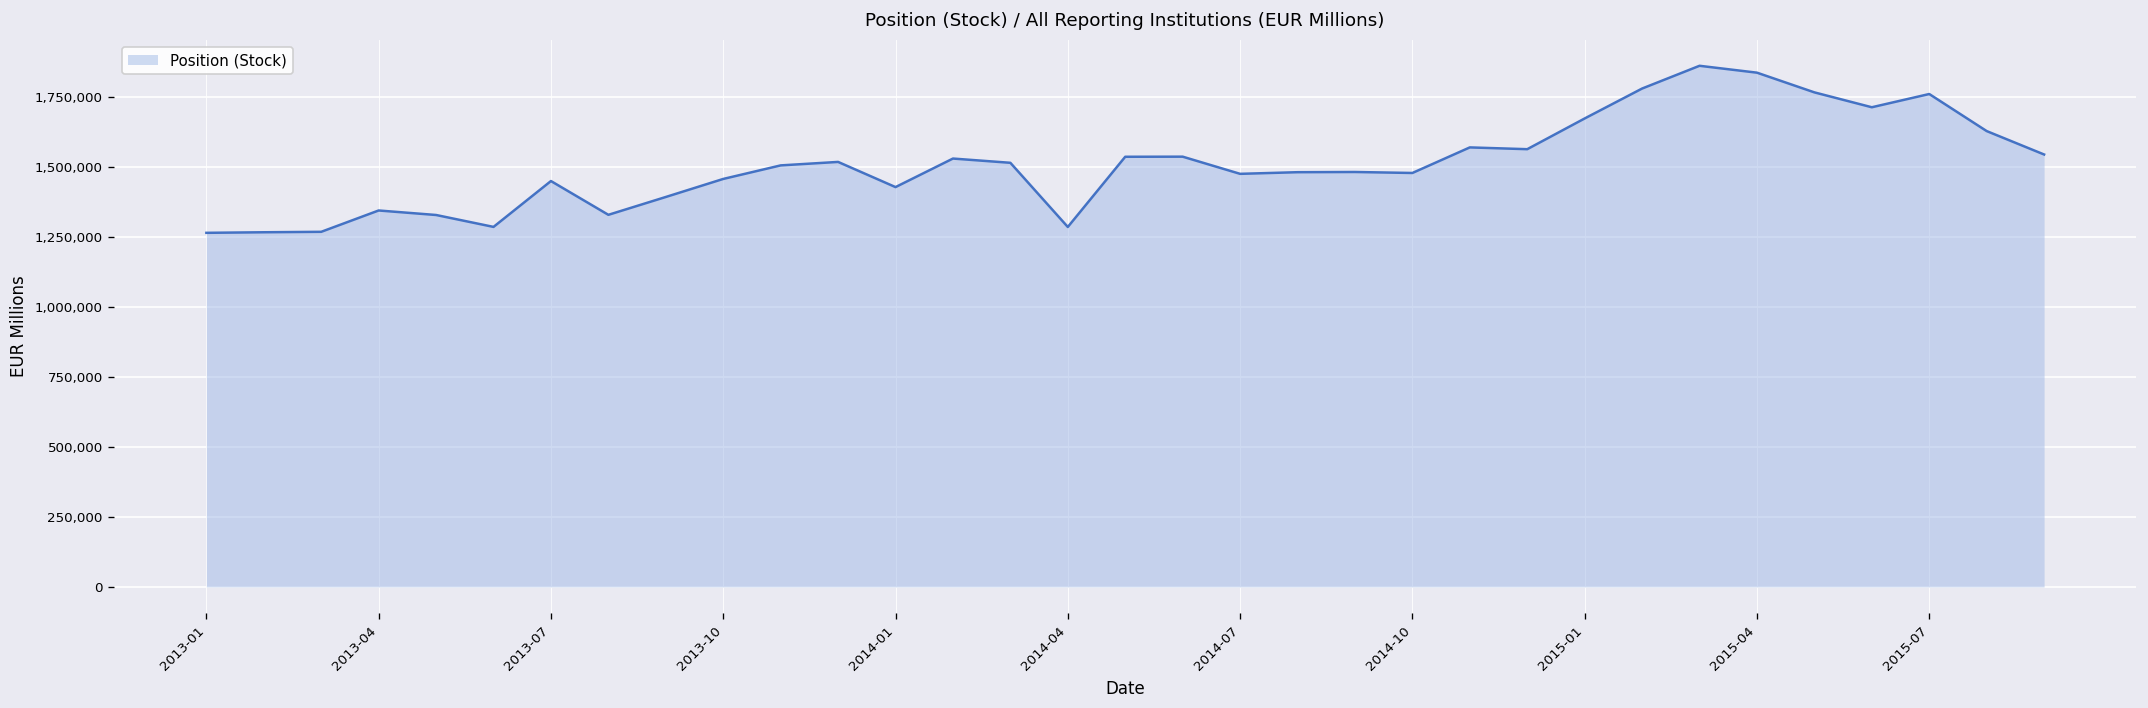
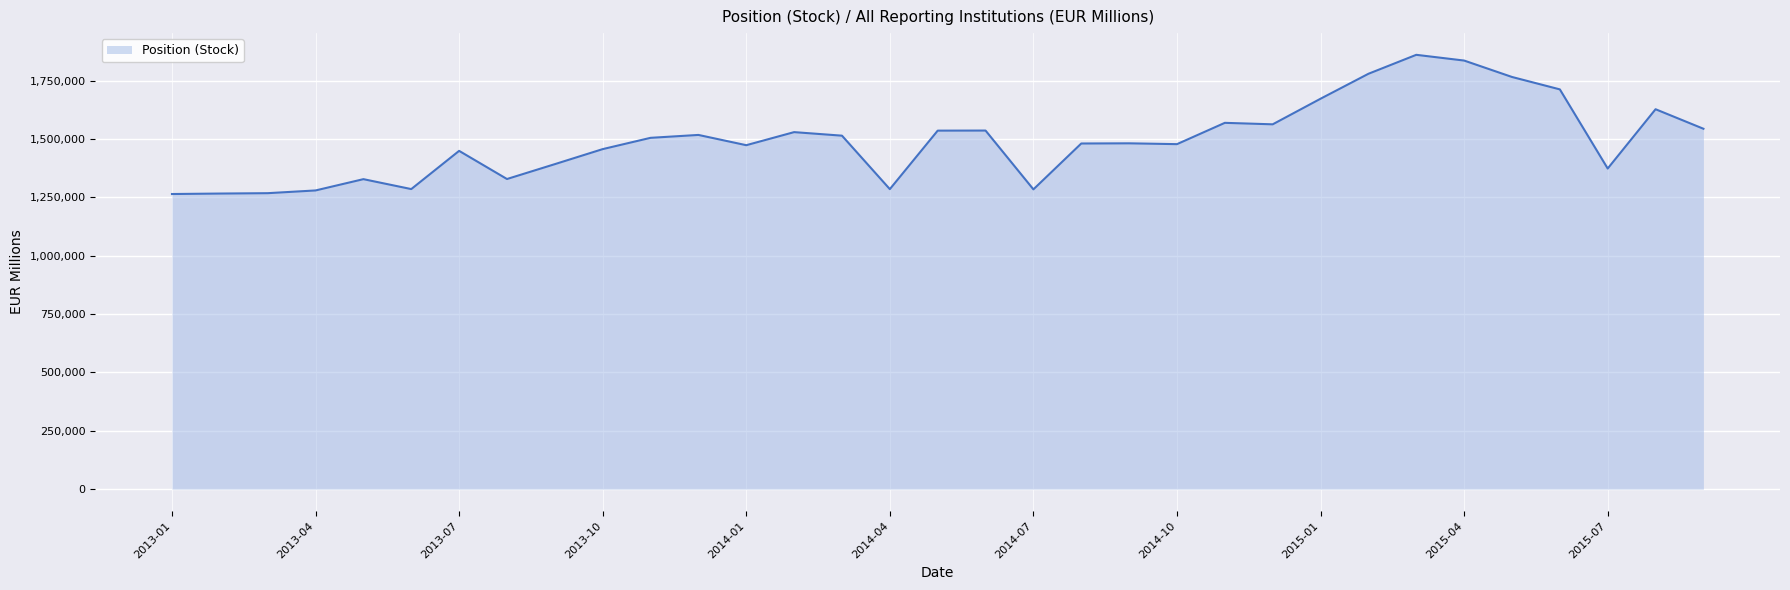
2013-04: 1,340,000 -> 1,280,000
2014-01: 1,430,000 -> 1,470,000
2014-07: 1,470,000 -> 1,280,000
2015-07: 1,760,000 -> 1,370,000
